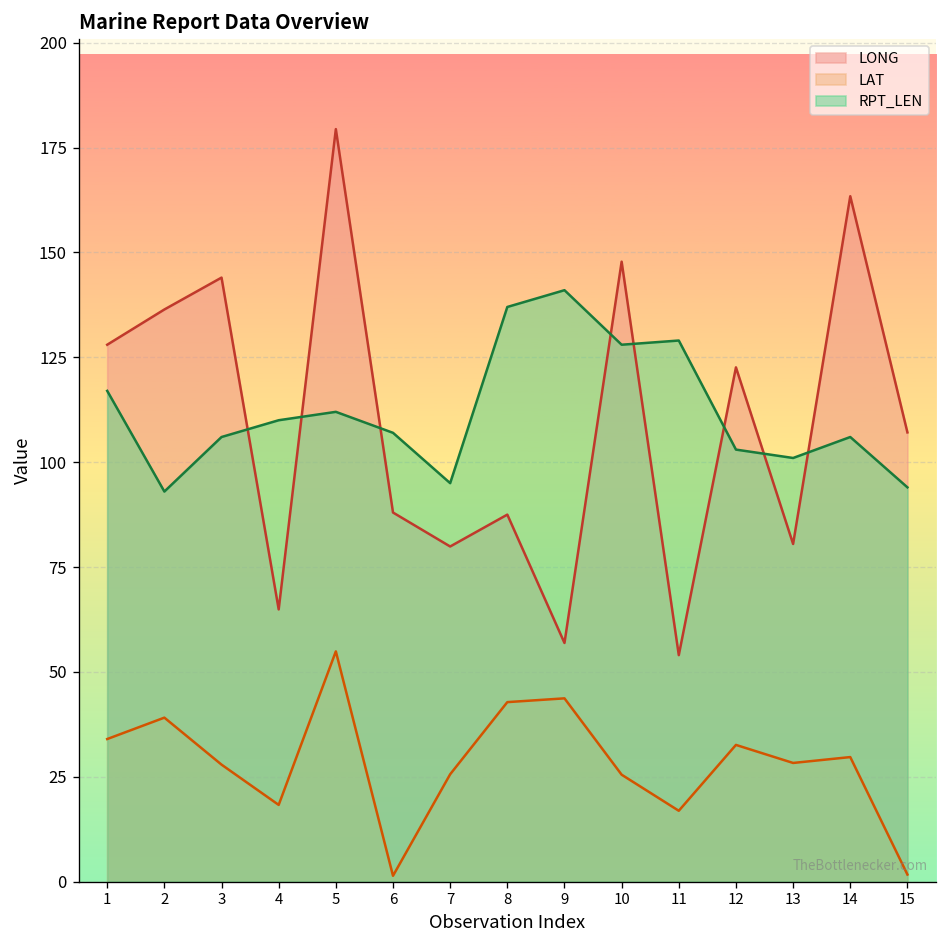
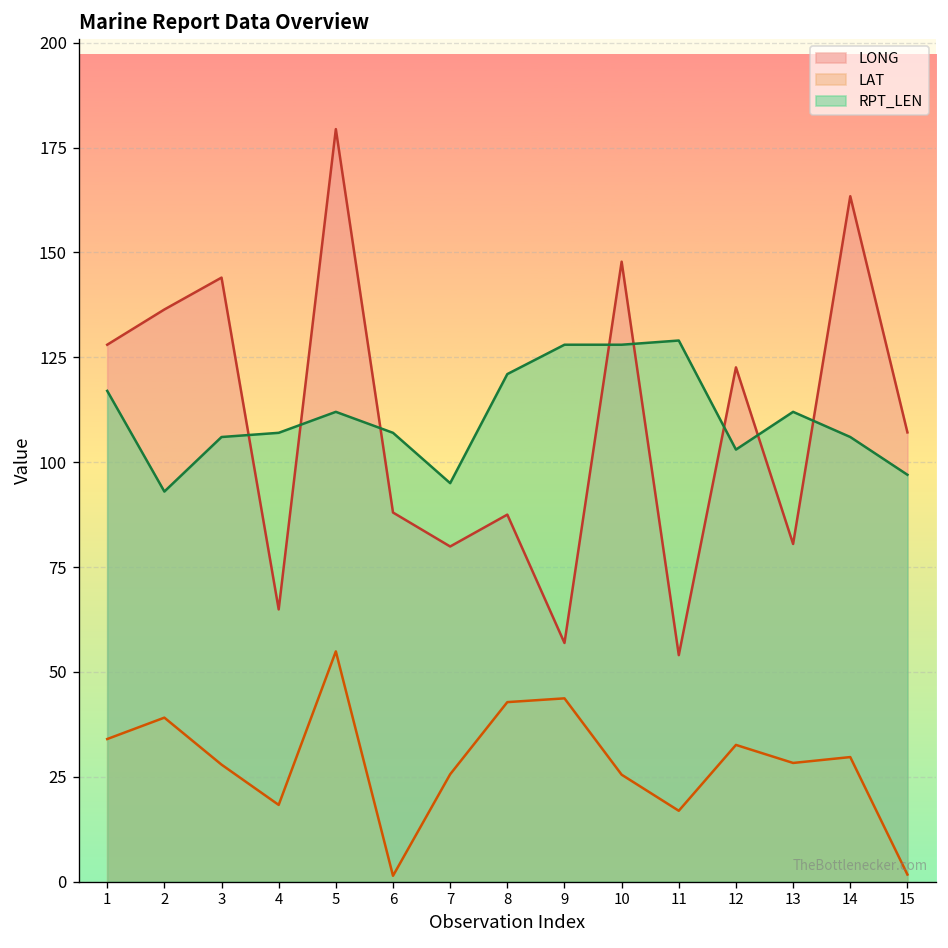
RPT_LEN, 4: 110 -> 107
RPT_LEN, 8: 137 -> 121
RPT_LEN, 9: 141 -> 128
RPT_LEN, 13: 101 -> 112
RPT_LEN, 15: 94 -> 97
